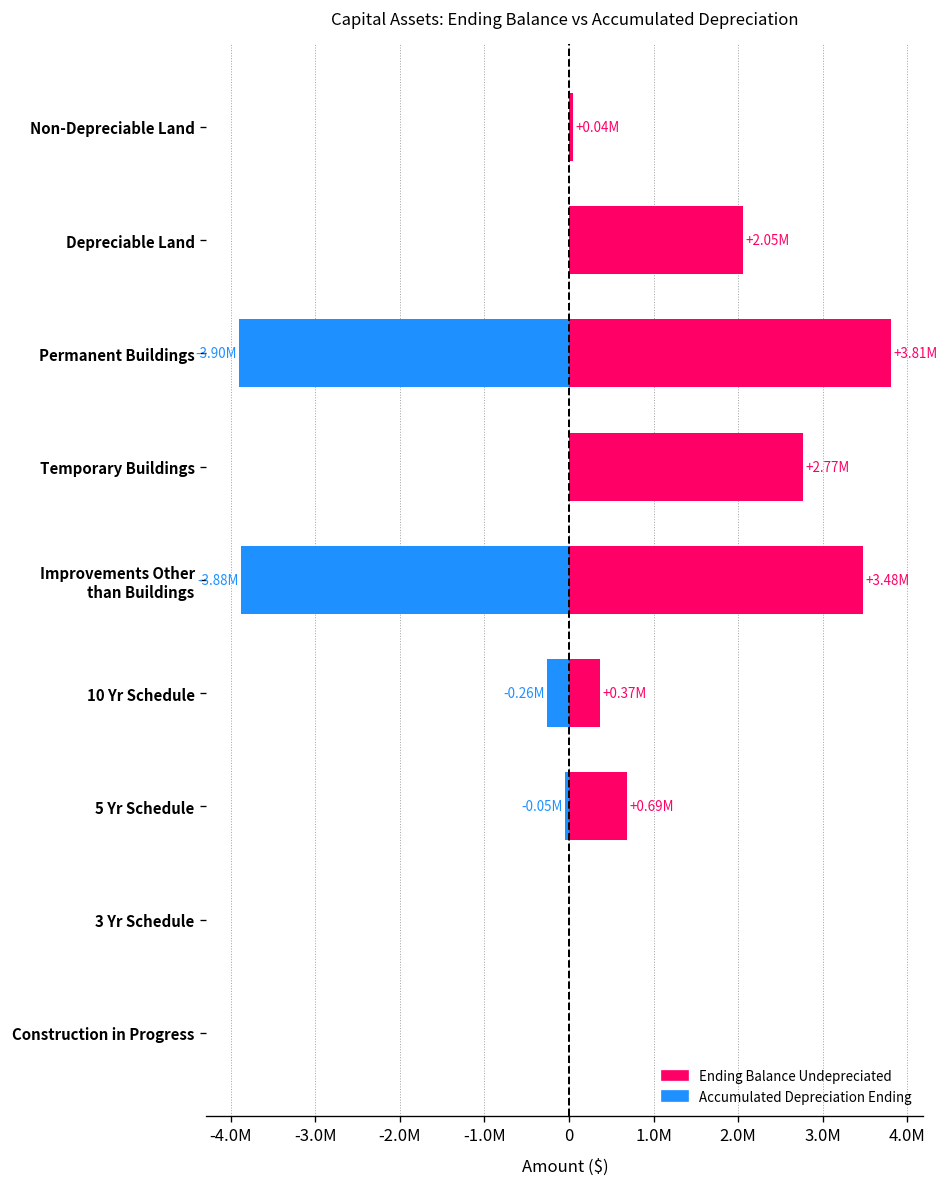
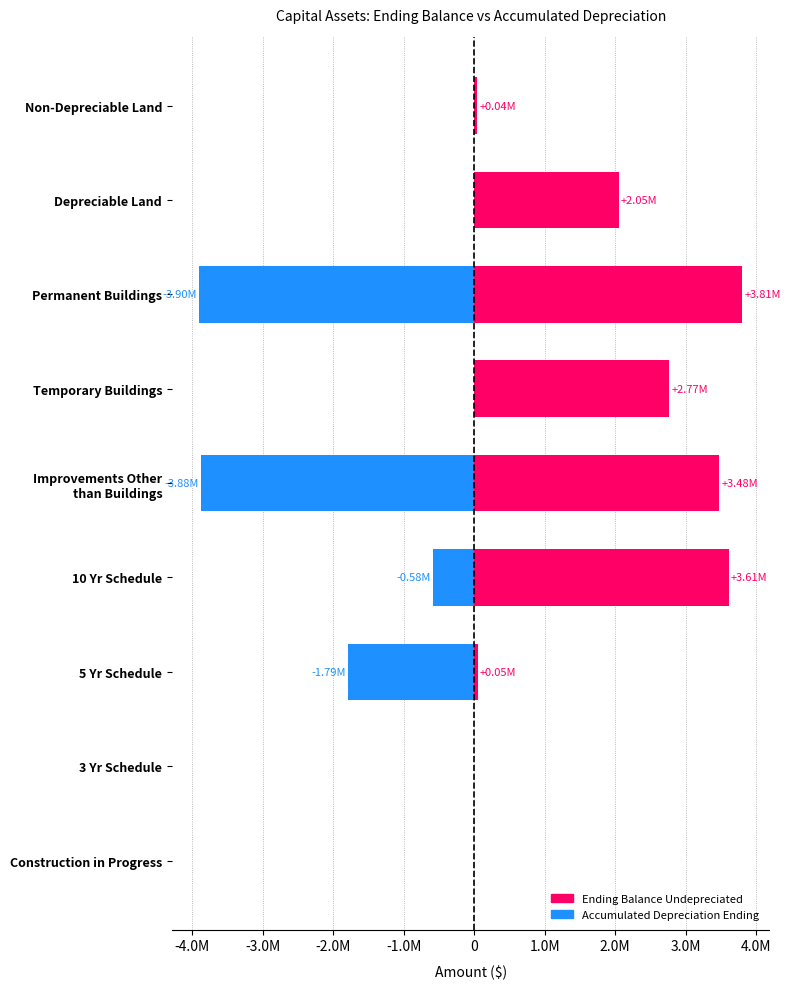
Ending Balance Undepreciated, 10 Yr Schedule: +0.37M -> +3.61M
Accumulated Depreciation Ending, 10 Yr Schedule: -0.26M -> -0.58M
Ending Balance Undepreciated, 5 Yr Schedule: +0.69M -> +0.05M
Accumulated Depreciation Ending, 5 Yr Schedule: -0.05M -> -1.79M
